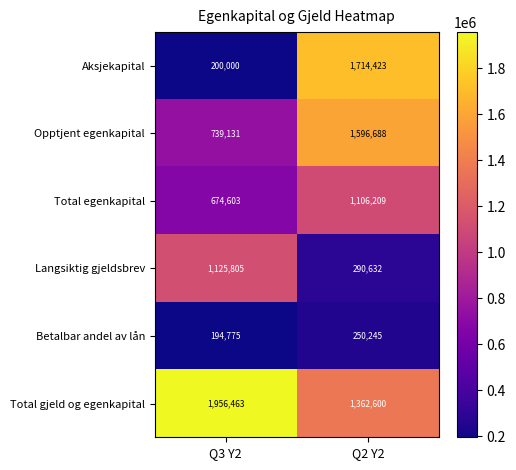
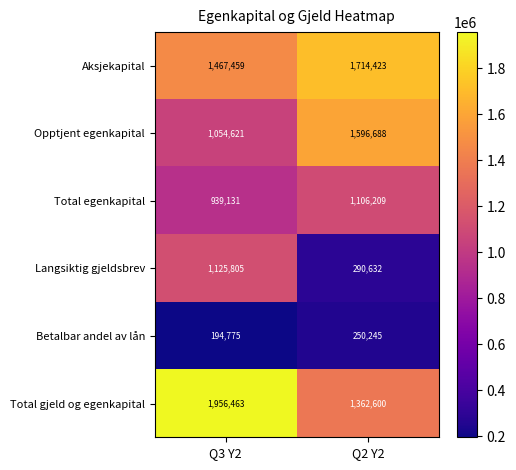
Aksjekapital, Q3 Y2: 200,000 -> 1,467,459
Opptjent egenkapital, Q3 Y2: 739,131 -> 1,054,621
Total egenkapital, Q3 Y2: 674,603 -> 939,131
